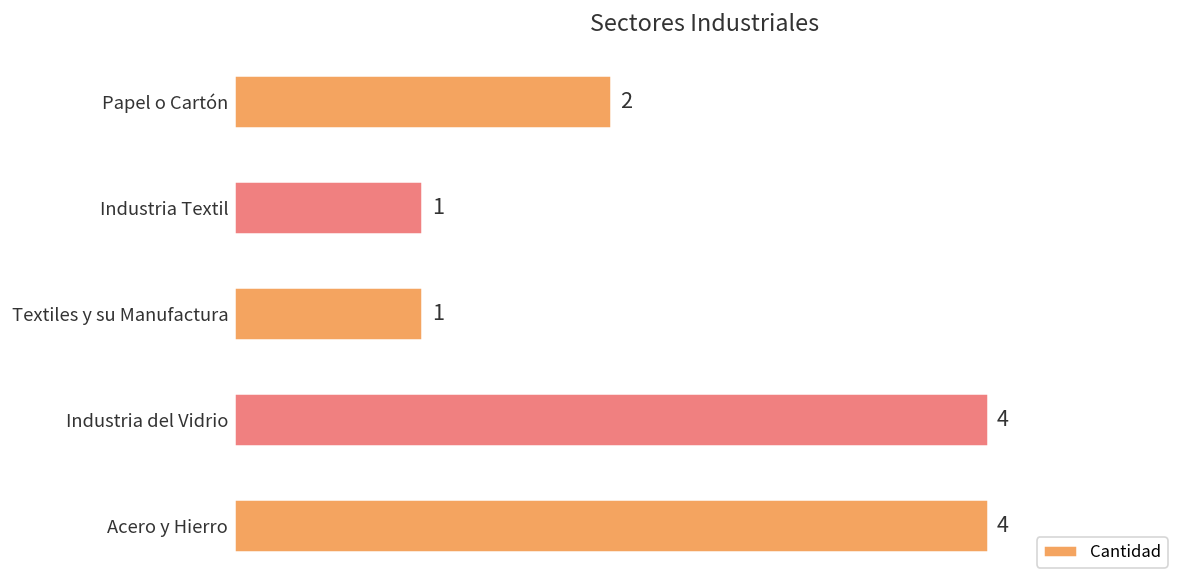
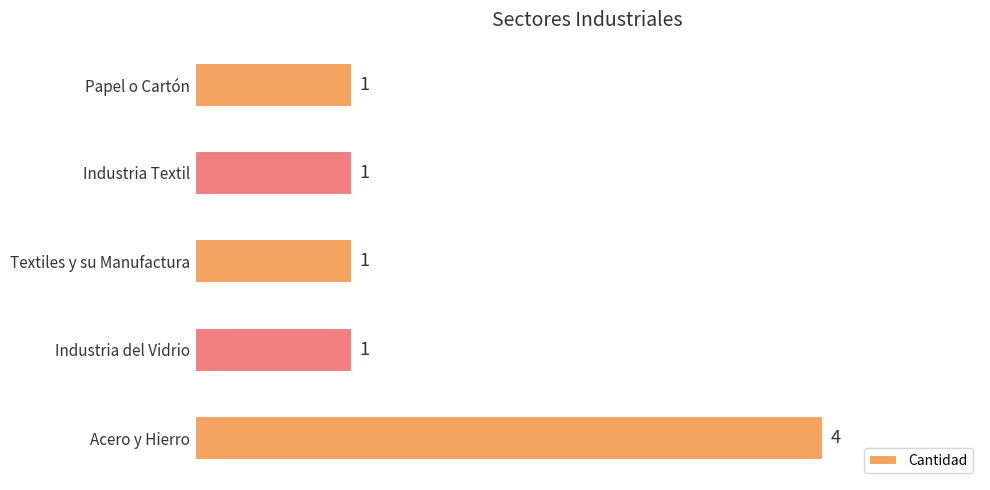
Papel o Cartón: 2 -> 1
Industria del Vidrio: 4 -> 1
